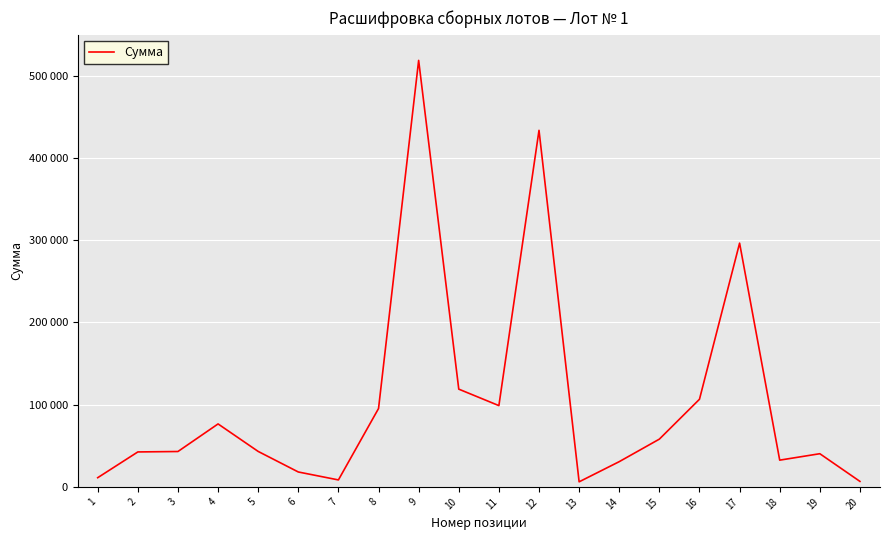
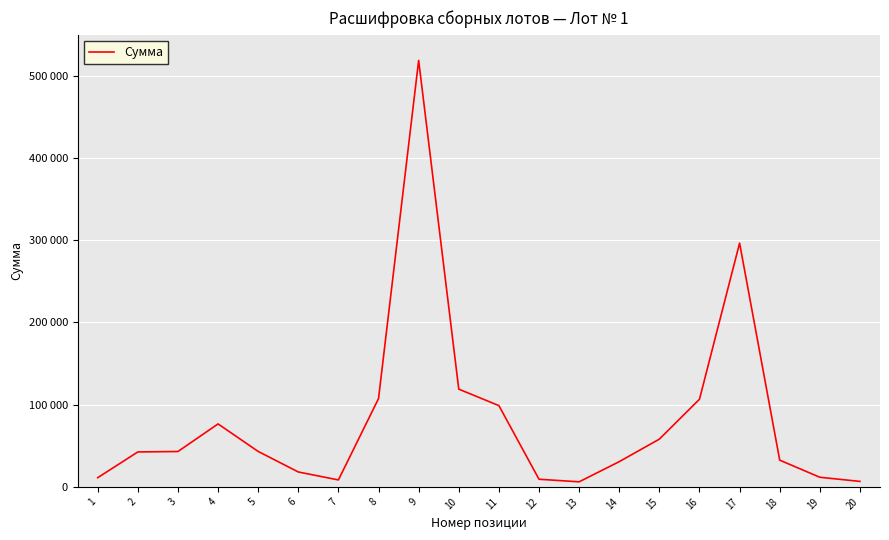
8: 100000 -> 110000
12: 430000 -> 10000
19: 40000 -> 10000
